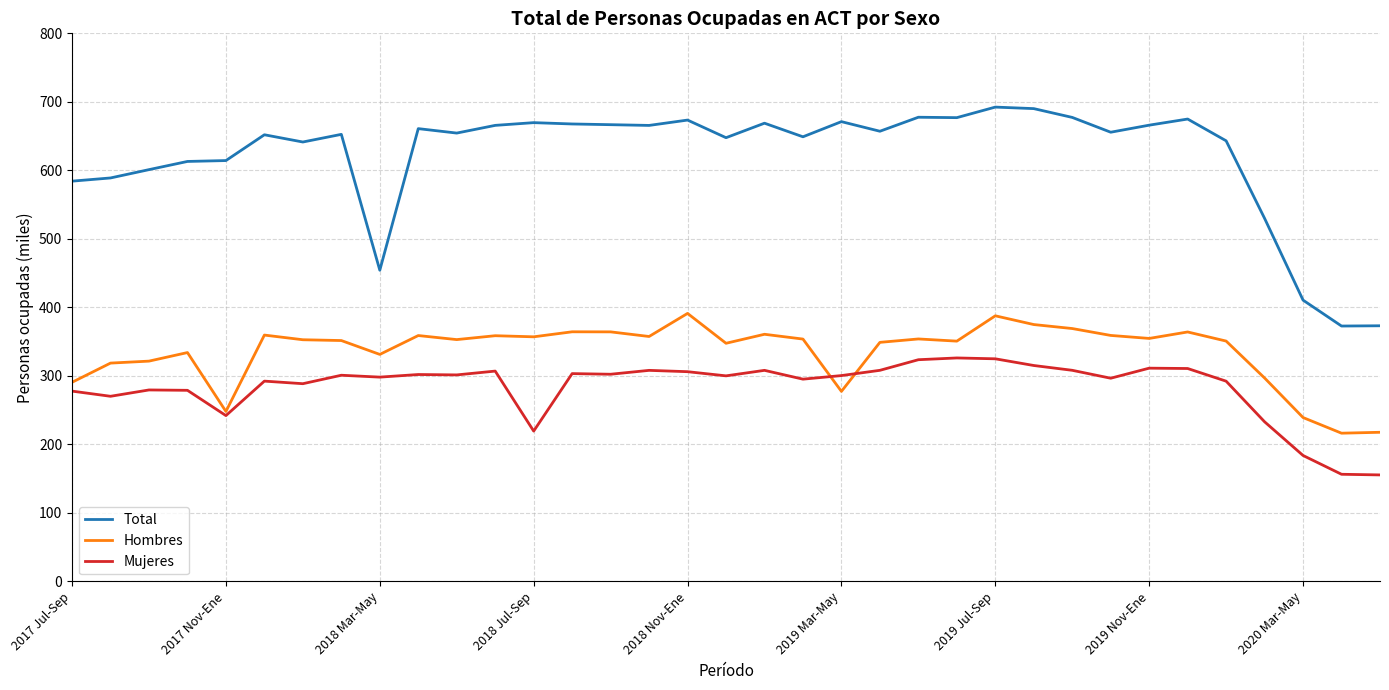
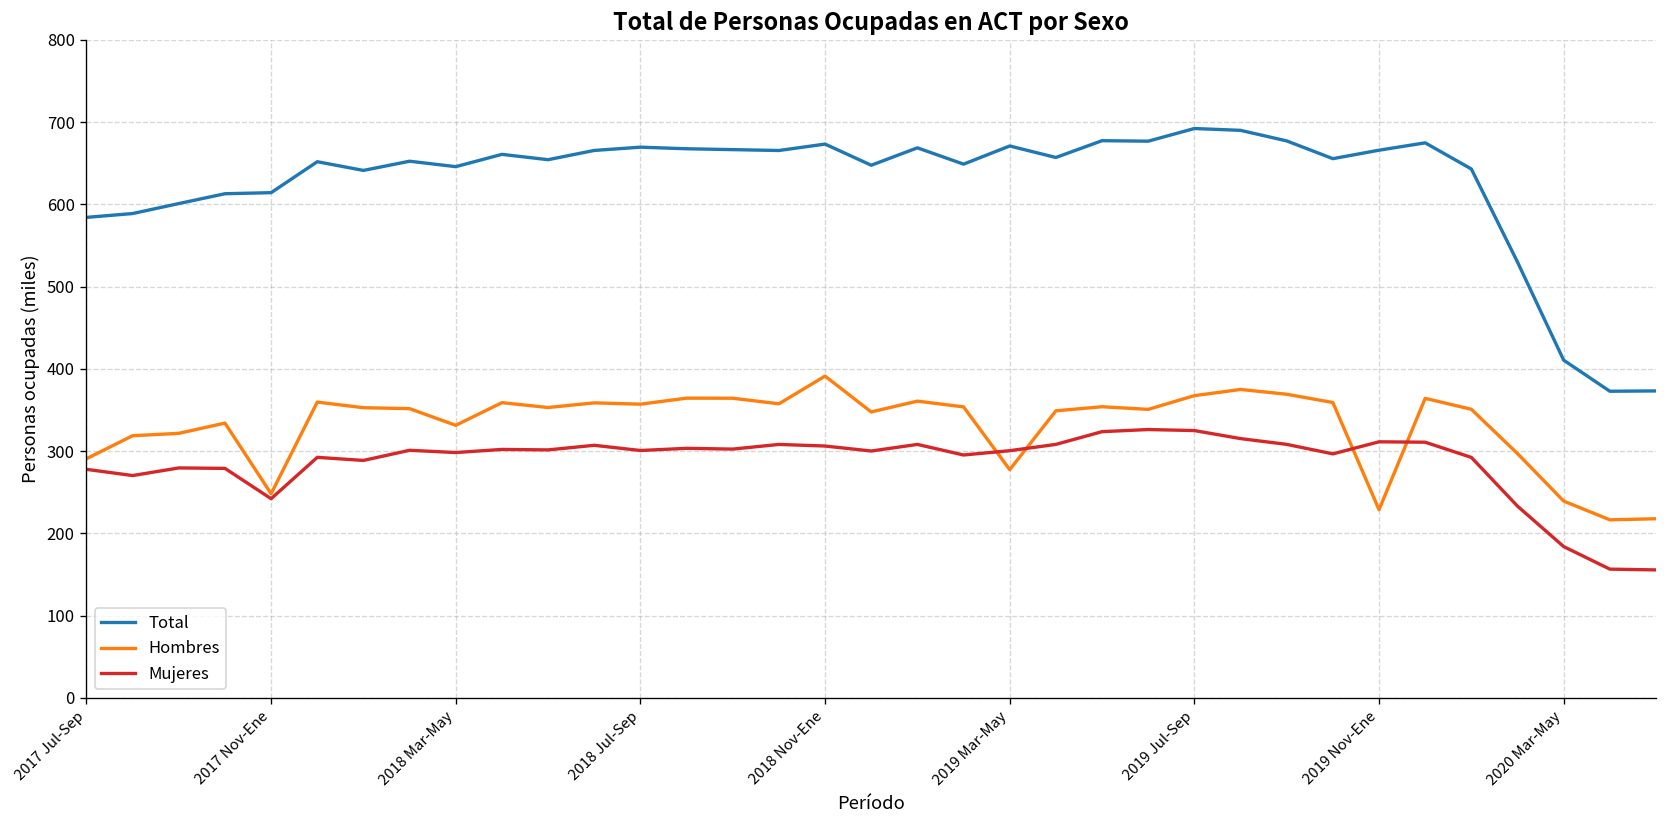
Total, 2018 Mar-May: 450 -> 650
Mujeres, 2018 Jul-Sep: 220 -> 300
Hombres, 2019 Jul-Sep: 390 -> 370
Hombres, 2019 Nov-Ene: 350 -> 230
